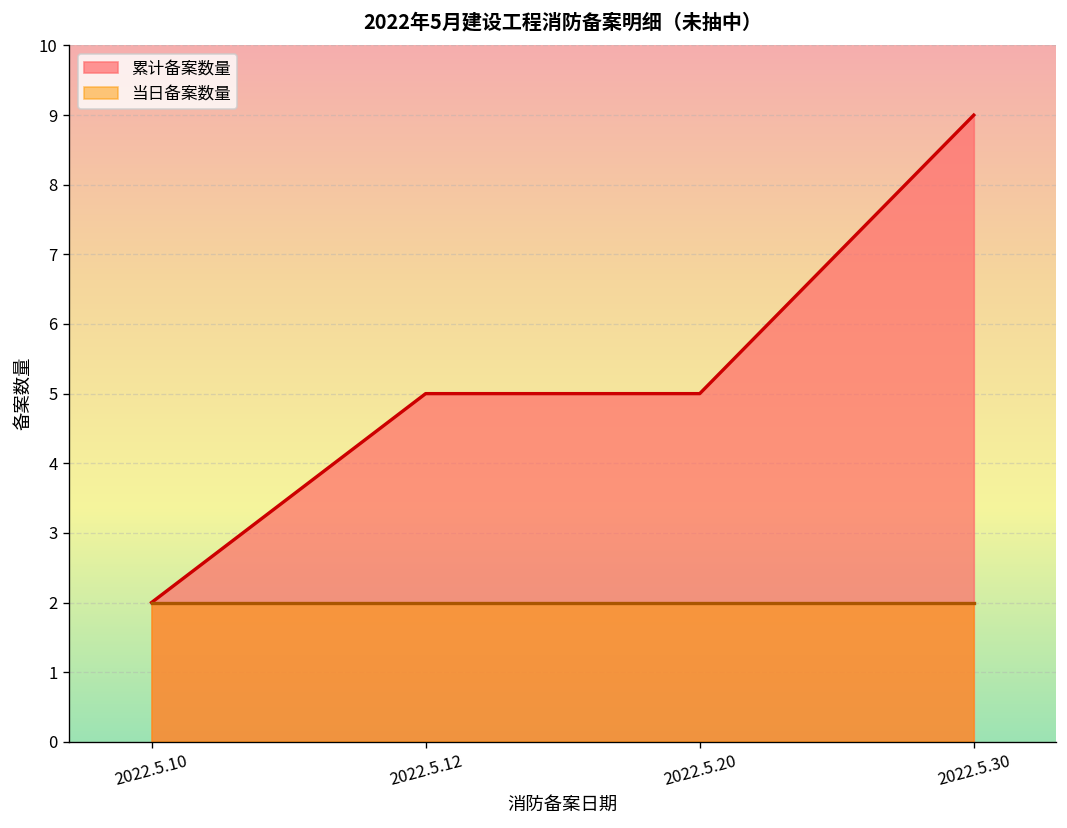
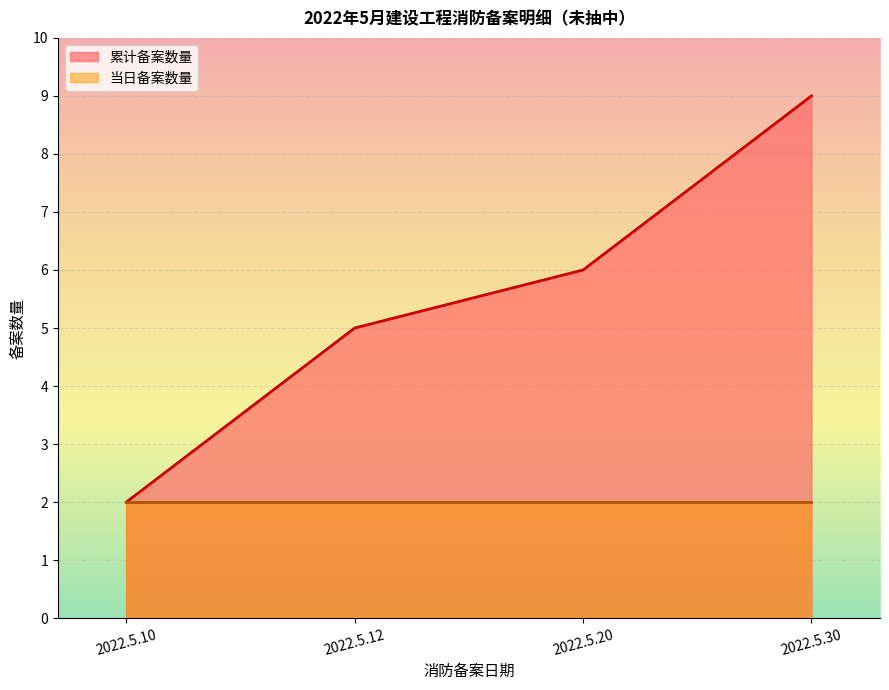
累计备案数量, 2022.5.20: 5 -> 6
